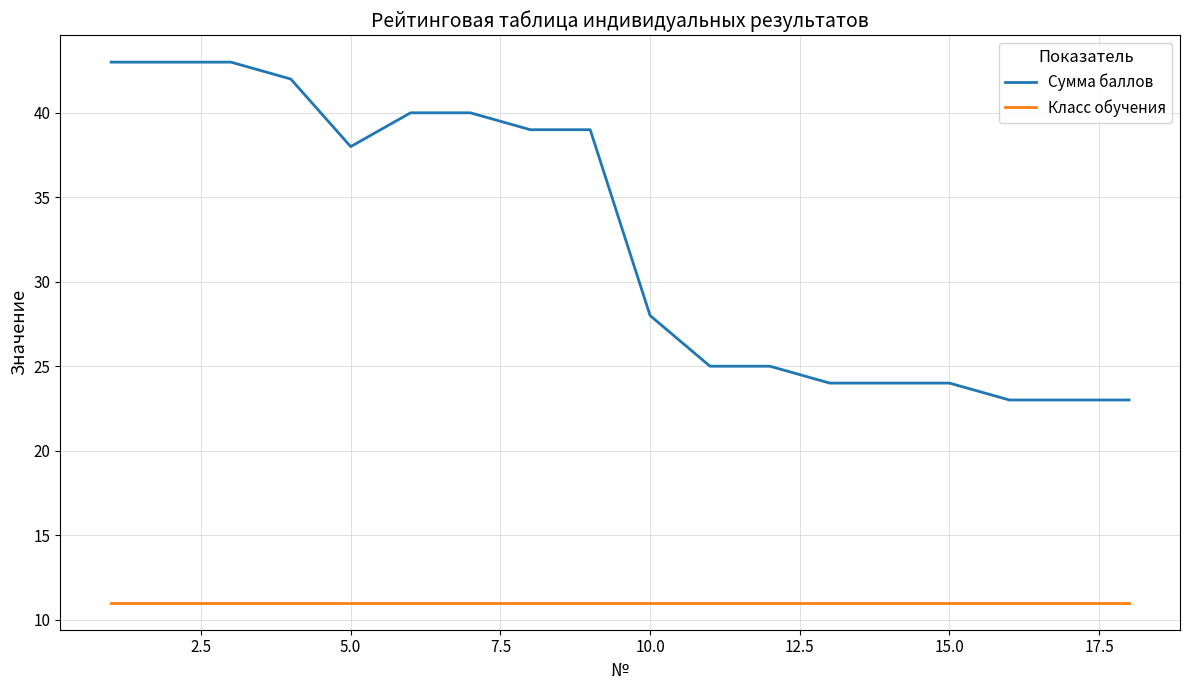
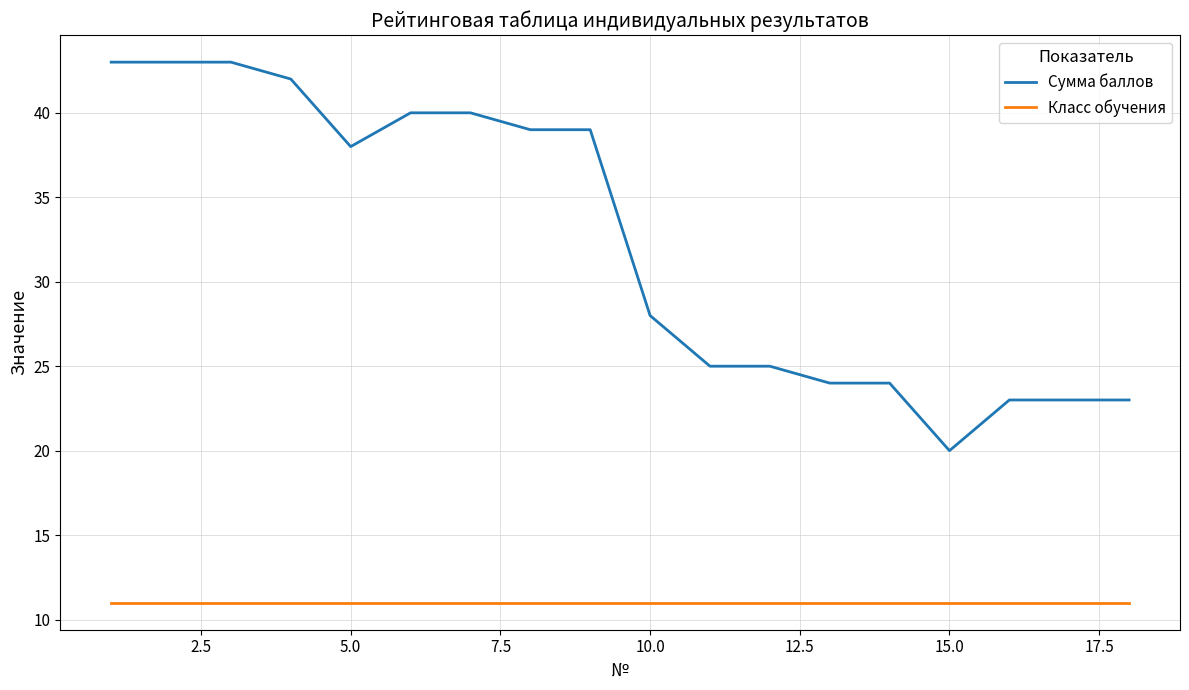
Сумма баллов, 15.0: 24 -> 20
